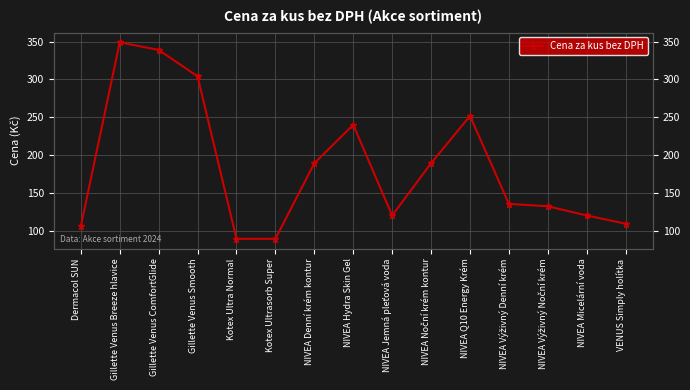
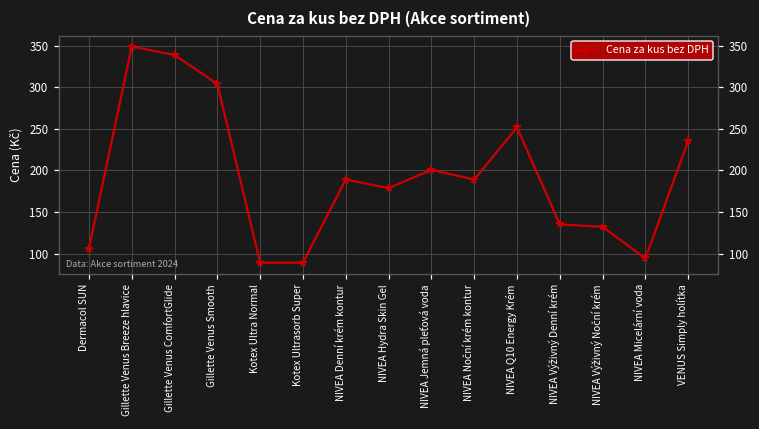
NIVEA Hydra Skin Gel: 240 -> 180
NIVEA Jemná pleťová voda: 120 -> 200
NIVEA Micelární voda: 120 -> 90
VENUS Simply holítka: 110 -> 240
